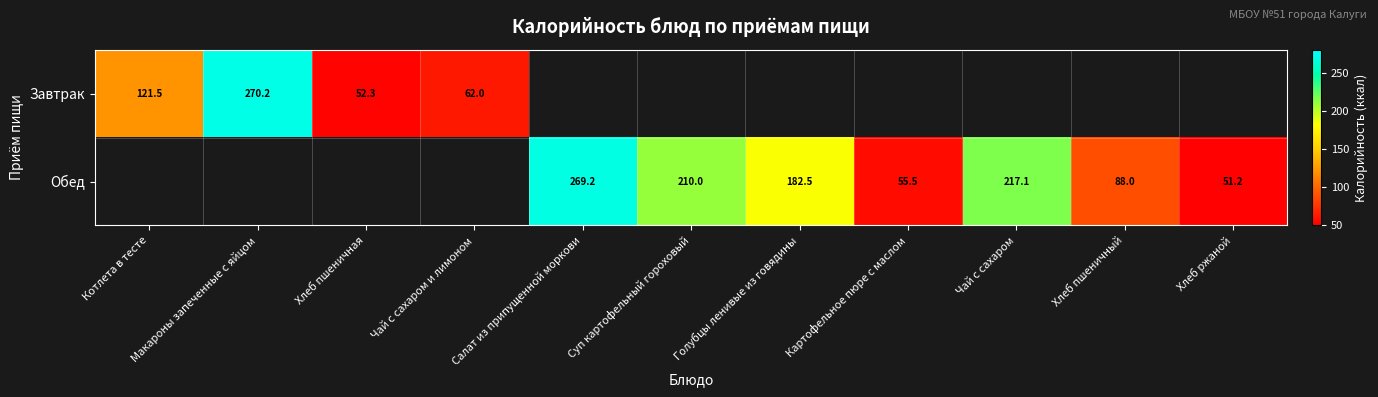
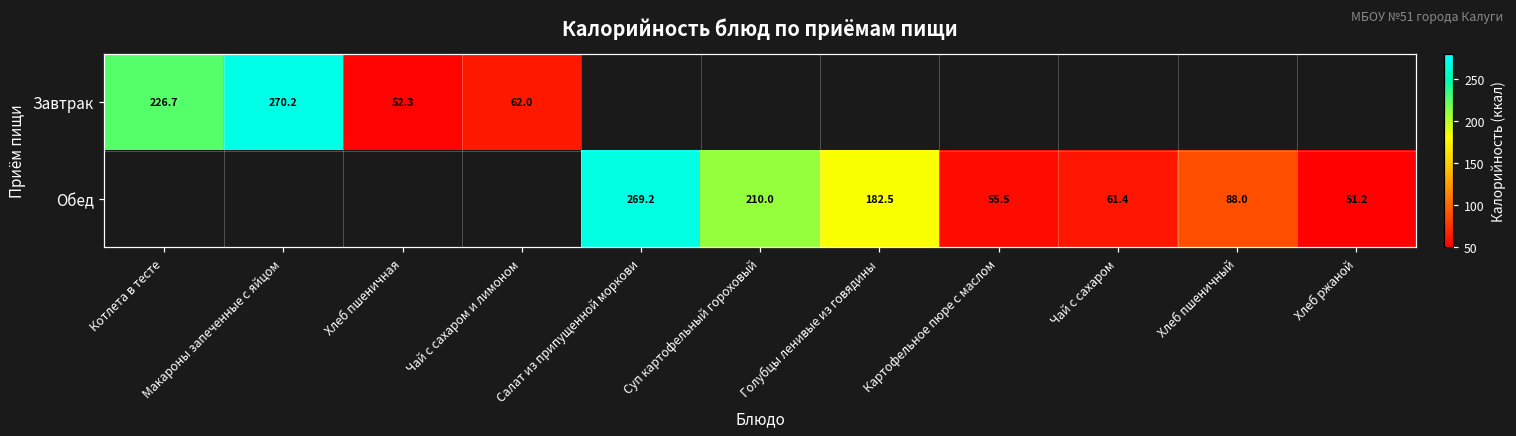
Завтрак, Котлета в тесте: 121.5 -> 226.7
Обед, Чай с сахаром: 217.1 -> 61.4
